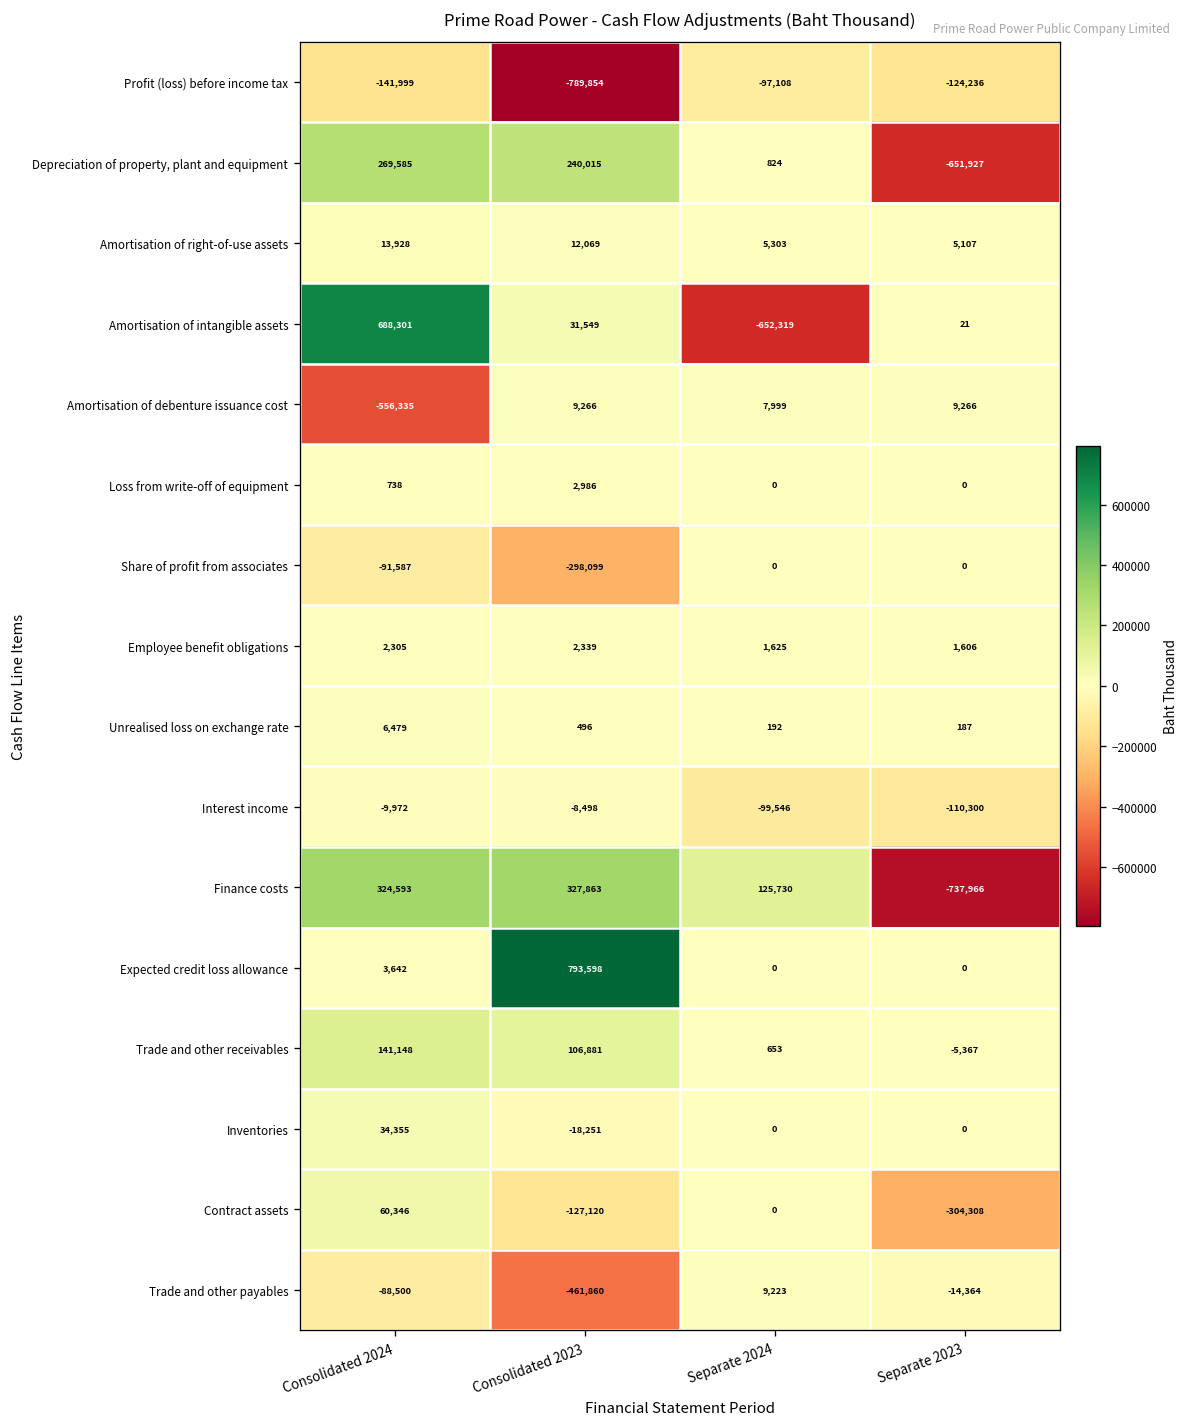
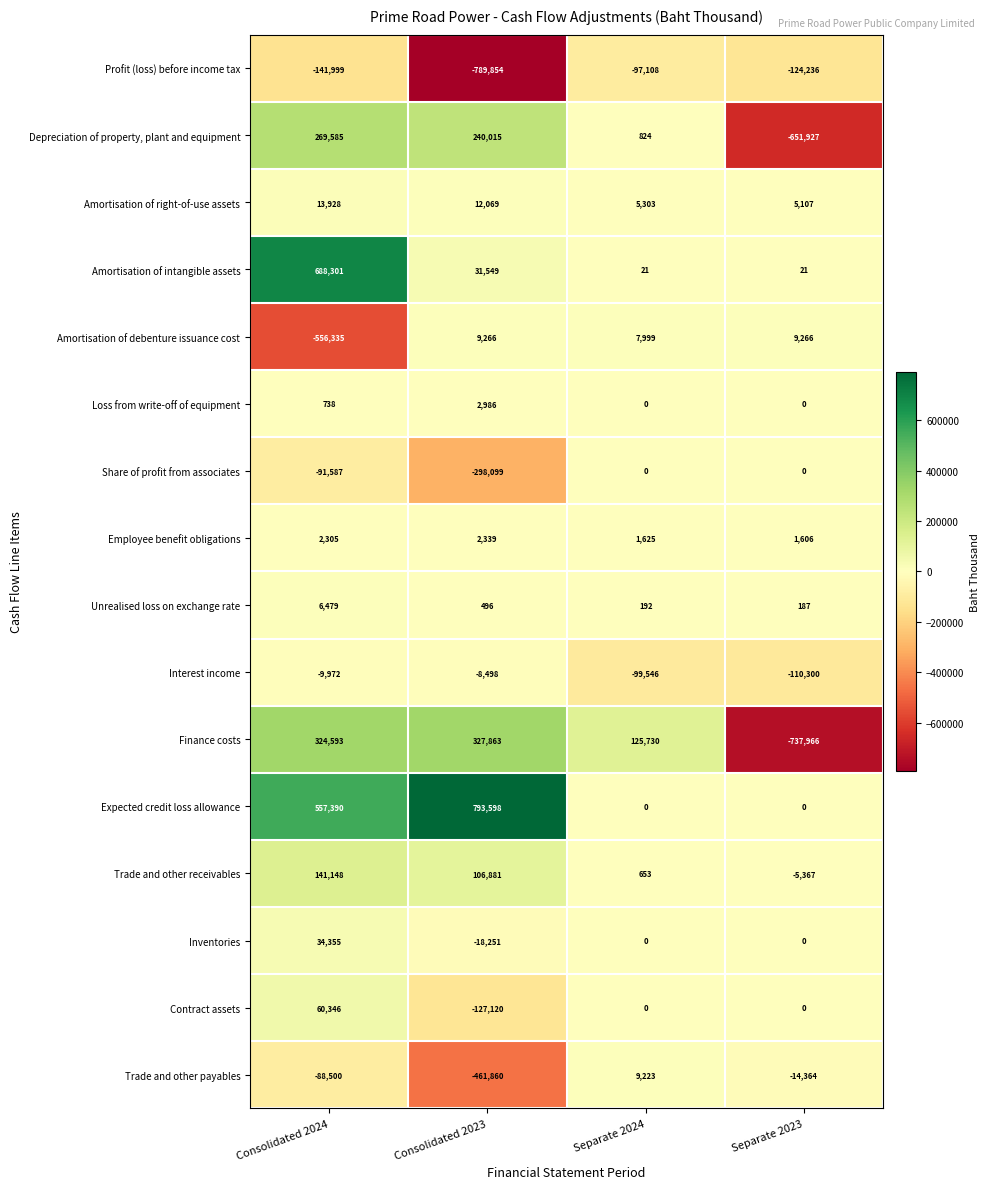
Amortisation of intangible assets, Separate 2024: -652,319 -> 21
Expected credit loss allowance, Consolidated 2024: 3,642 -> 557,390
Contract assets, Separate 2023: -304,308 -> 0
